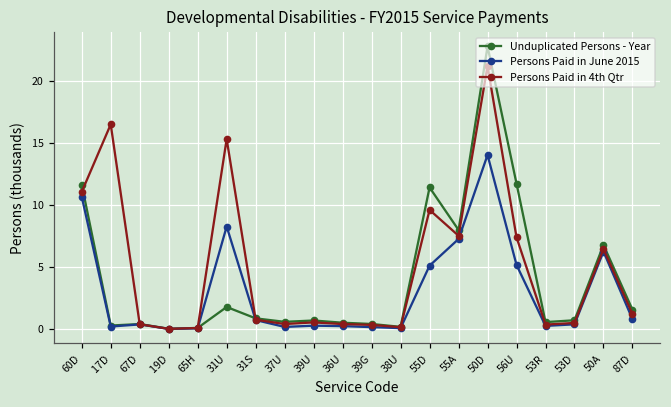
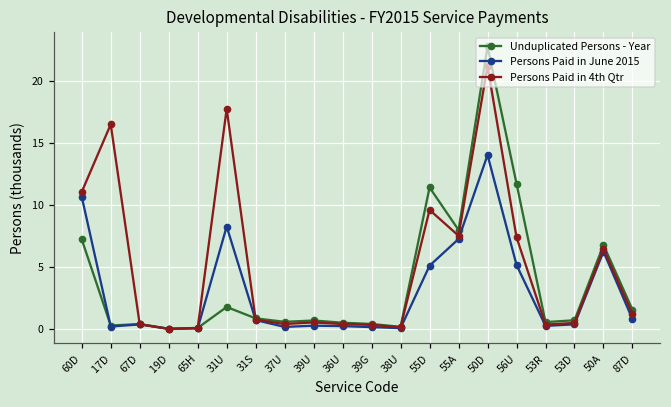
Unduplicated Persons - Year, 60D: 11.6 -> 7.2
Persons Paid in 4th Qtr, 31U: 15.3 -> 17.7
